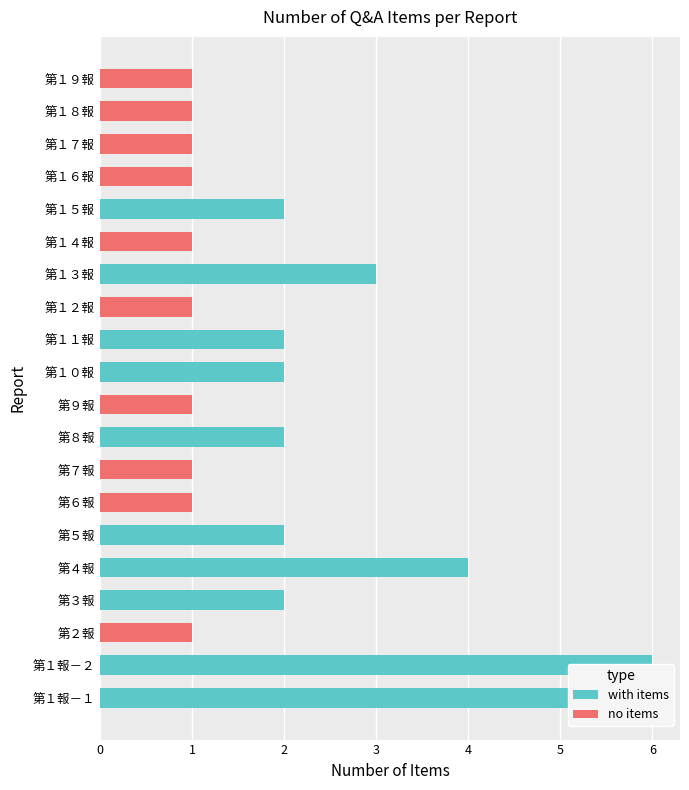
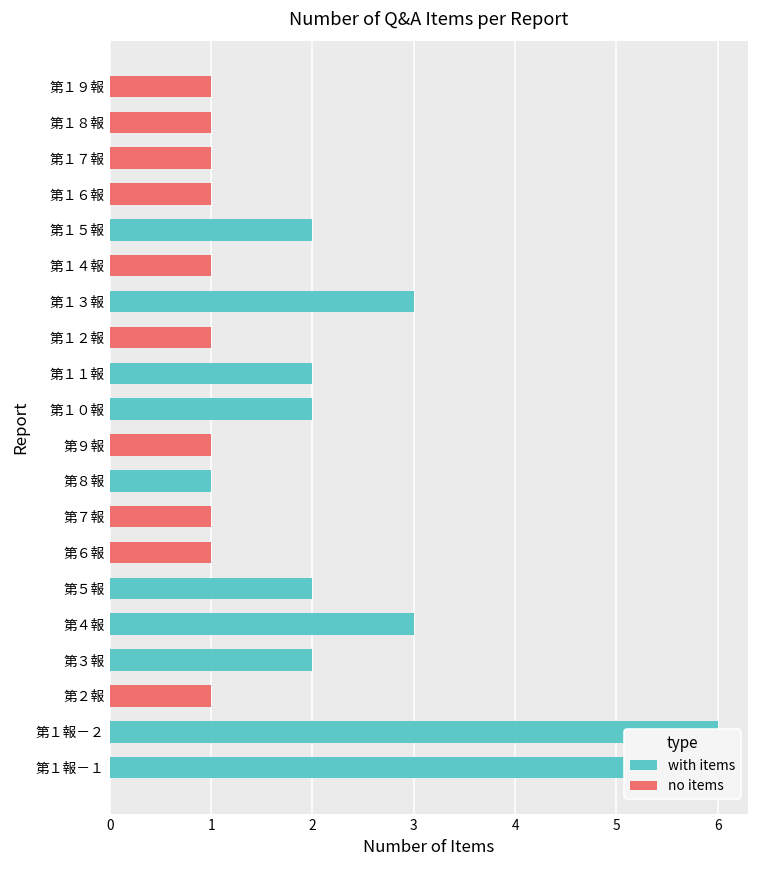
with items, 第８報: 2 -> 1
with items, 第４報: 4 -> 3
